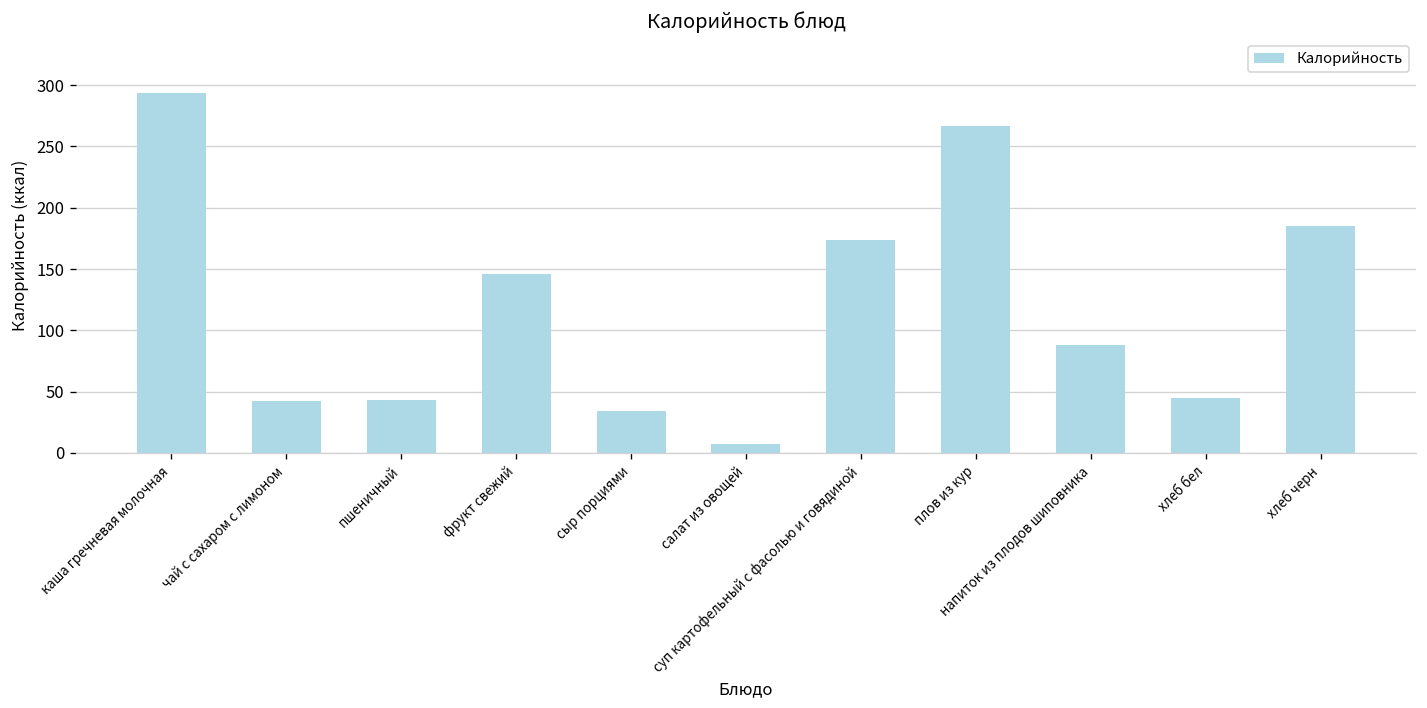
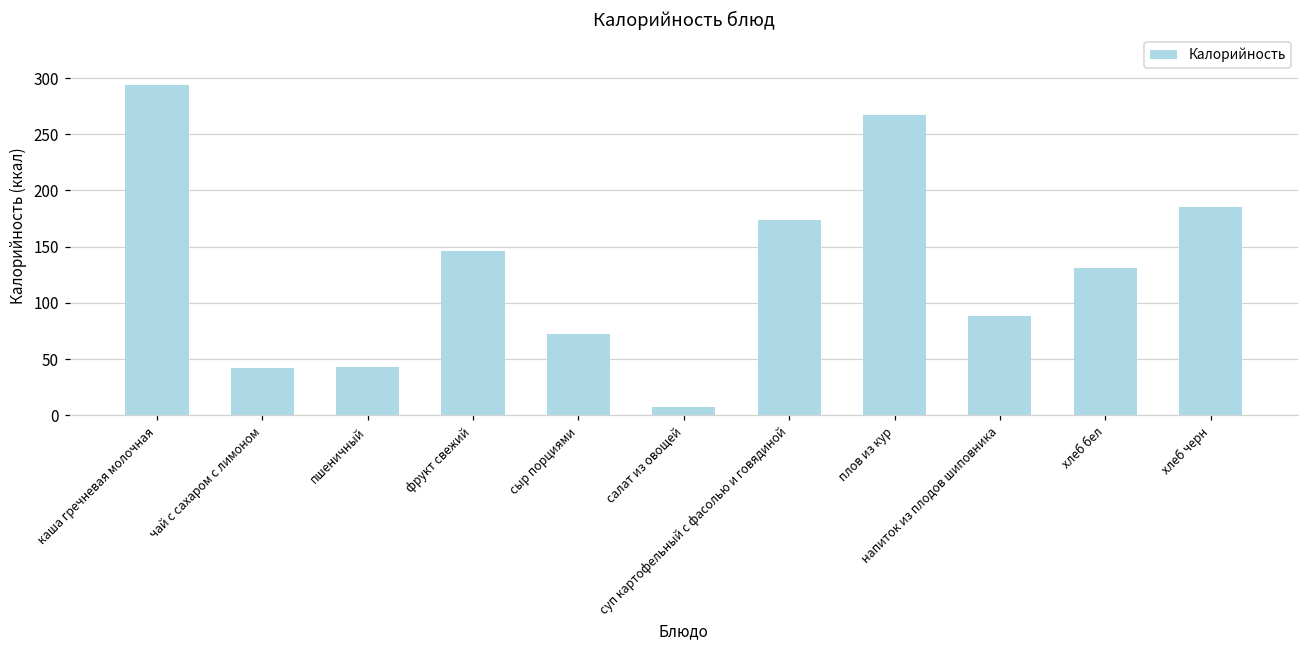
сыр порциями: 34 -> 72
хлеб бел: 45 -> 131
